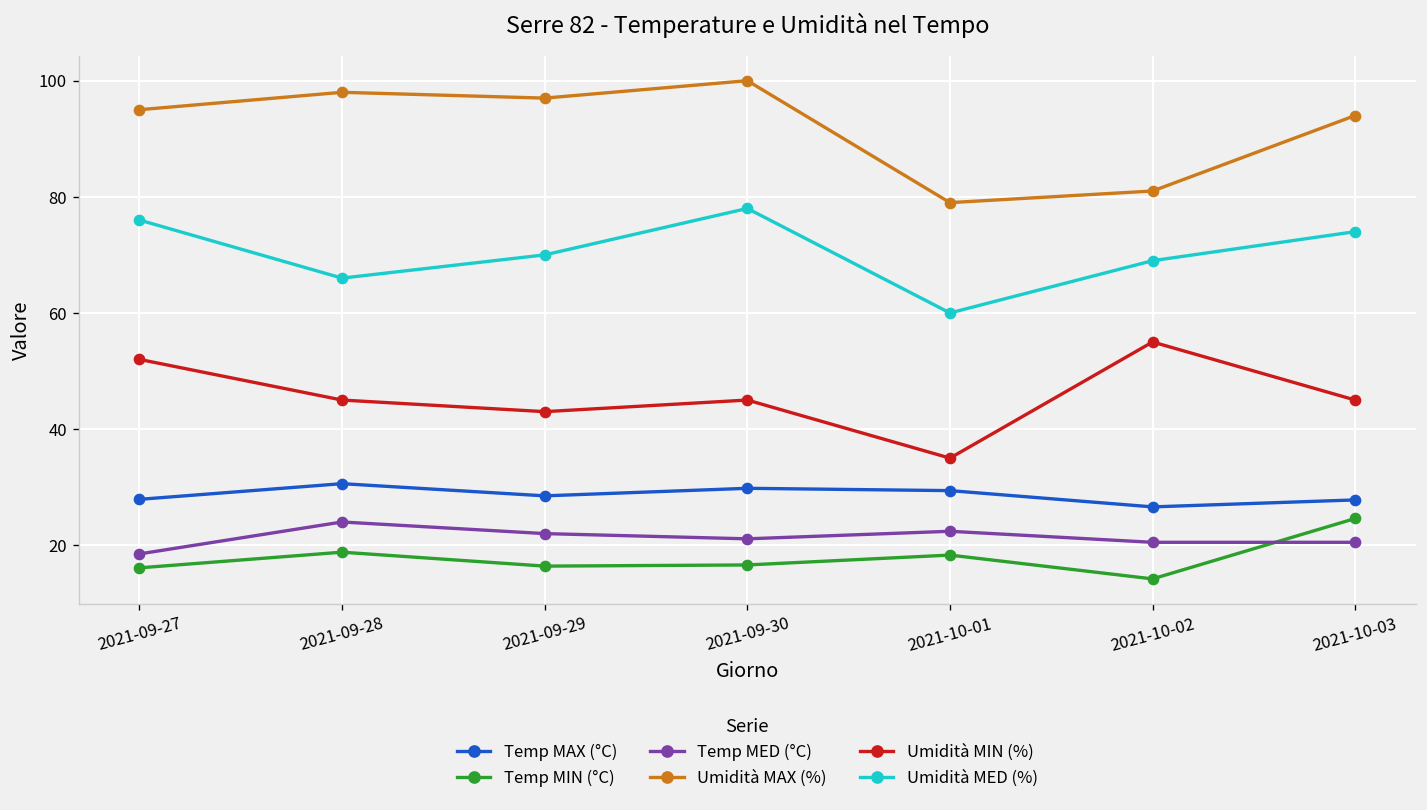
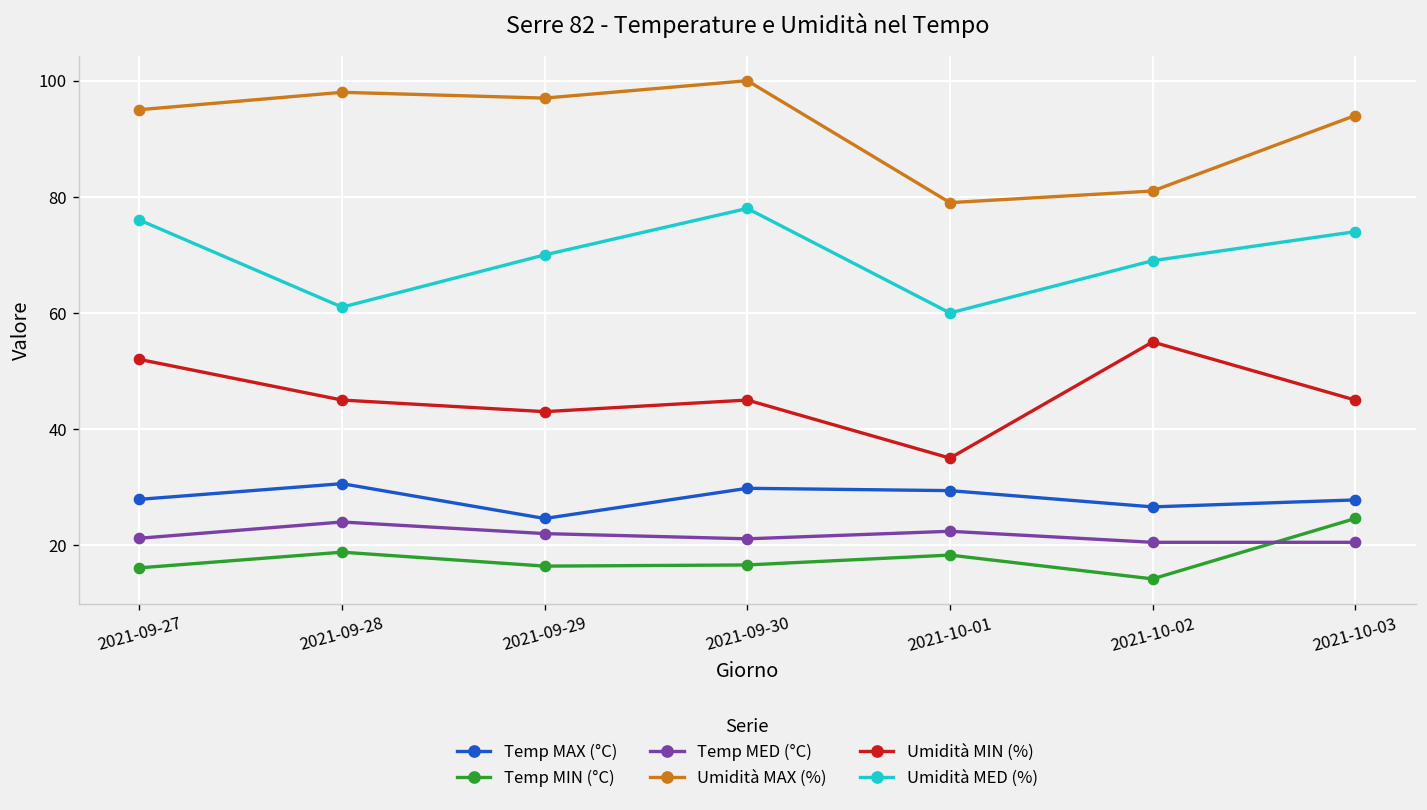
Temp MED (°C), 2021-09-27: 19 -> 21
Umidità MED (%), 2021-09-28: 66 -> 61
Temp MAX (°C), 2021-09-29: 29 -> 25
